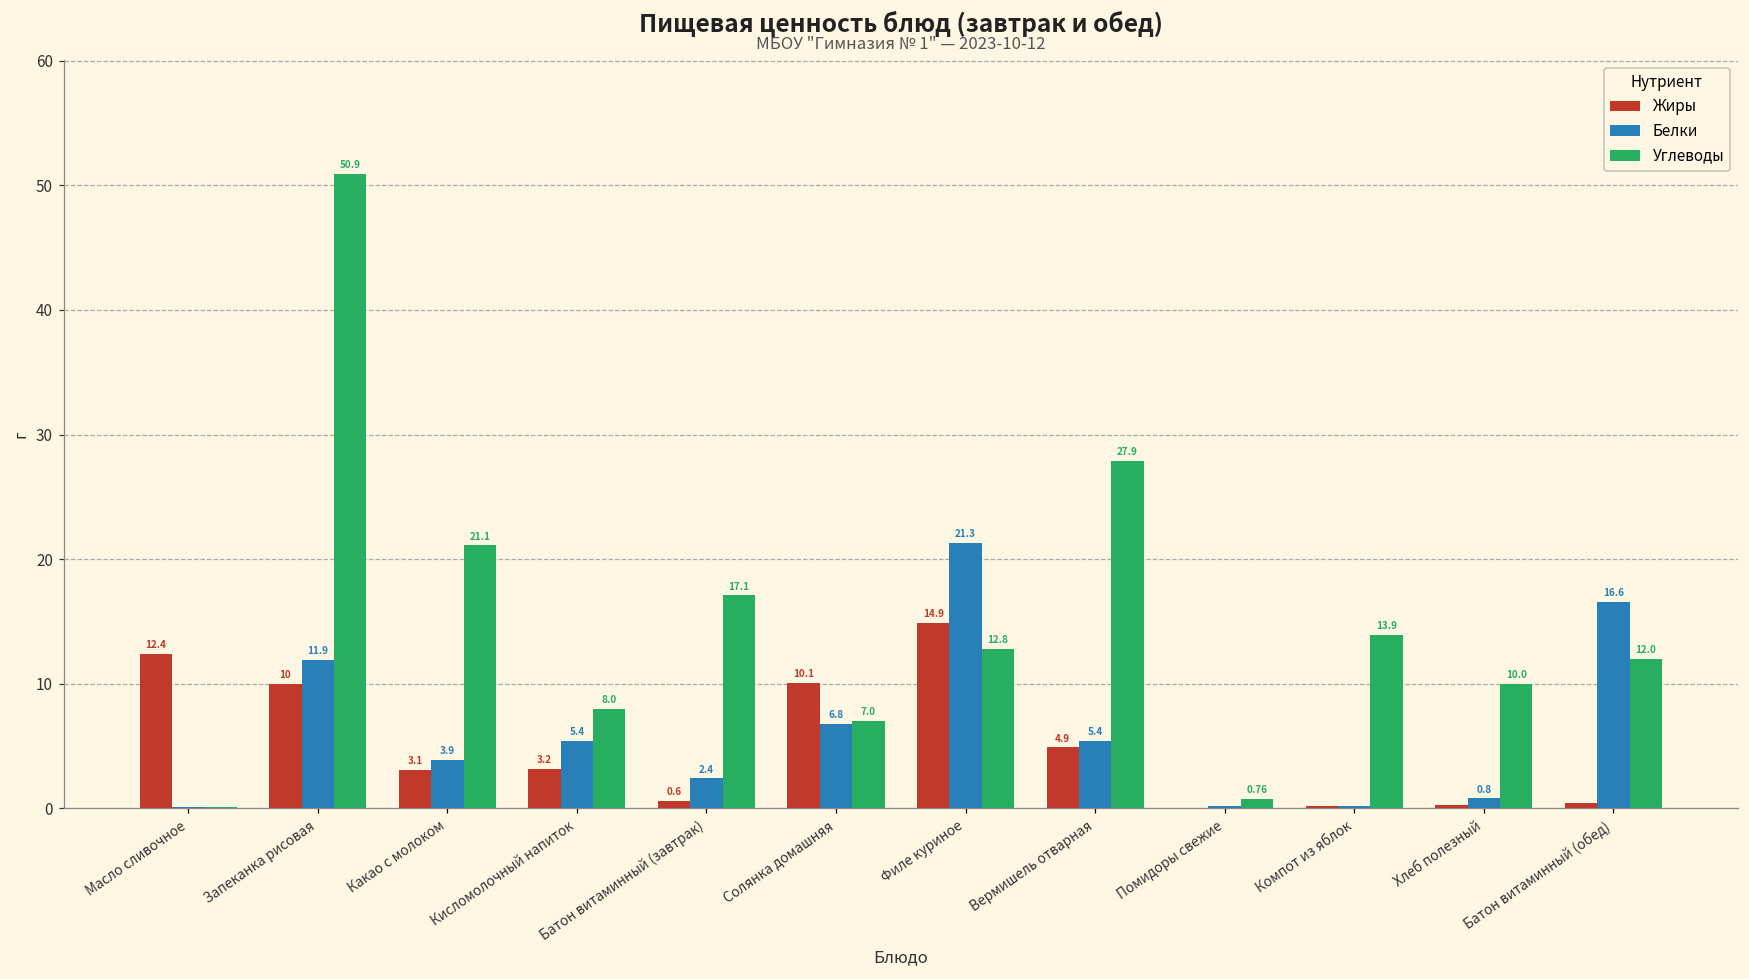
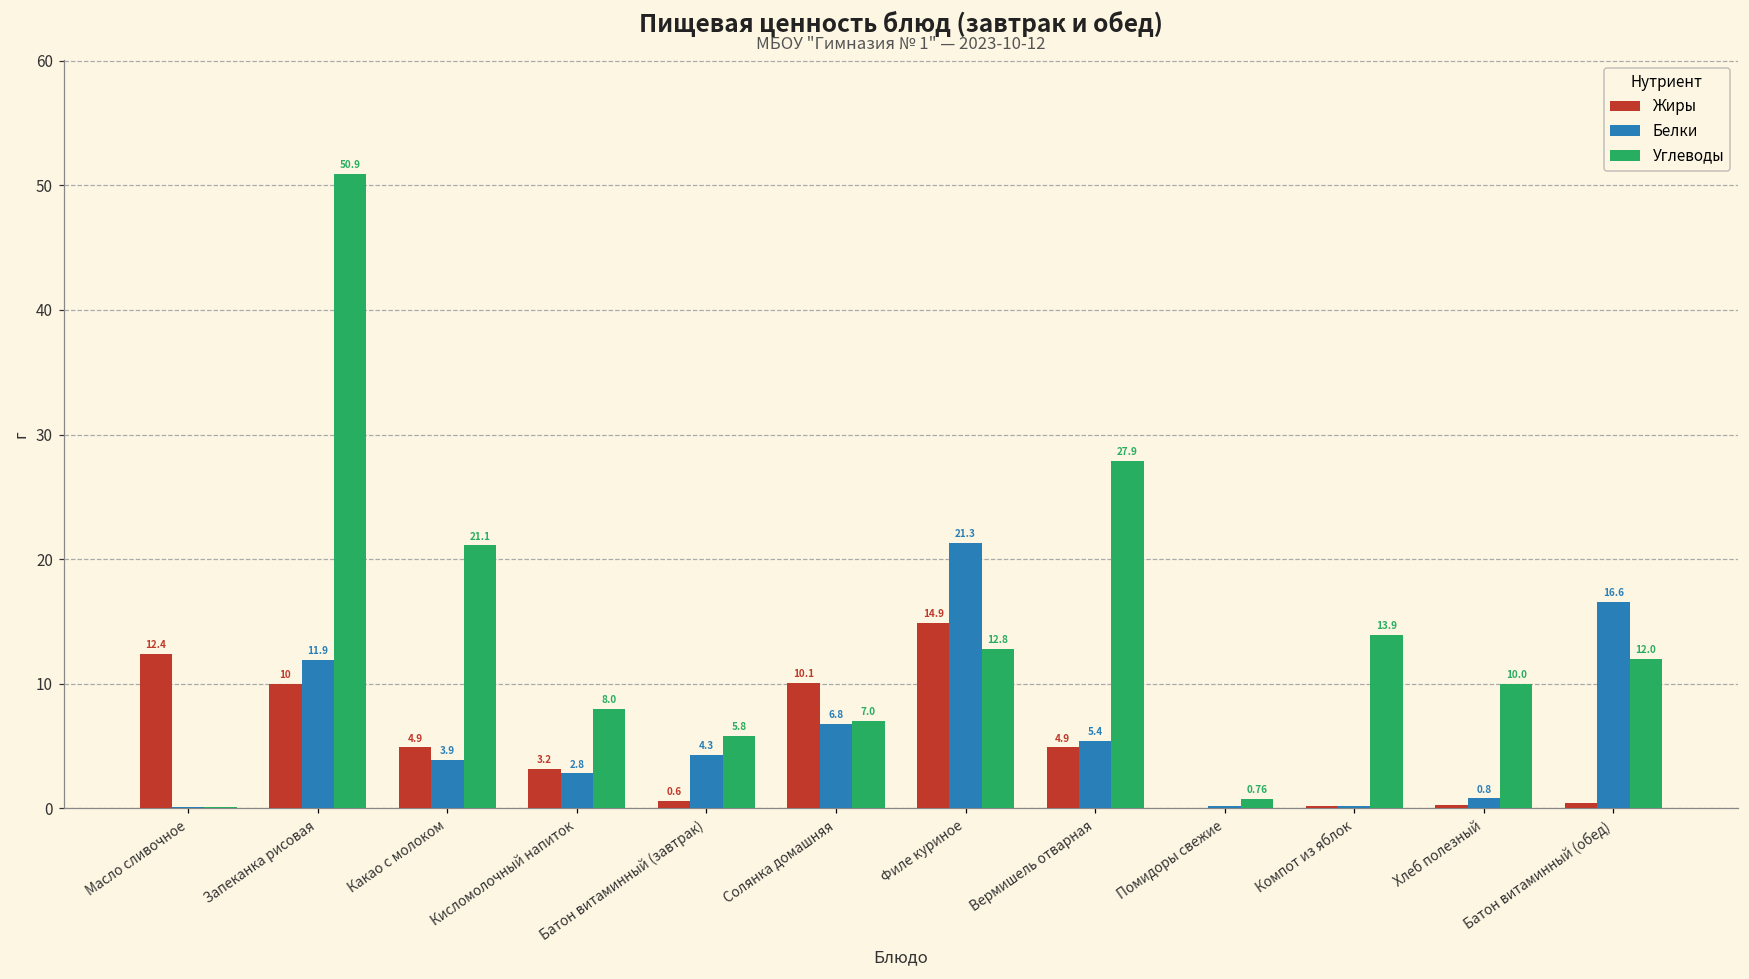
Жиры, Какао с молоком: 3.1 -> 4.9
Белки, Кисломолочный напиток: 5.4 -> 2.8
Белки, Батон витаминный (завтрак): 2.4 -> 4.3
Углеводы, Батон витаминный (завтрак): 17.1 -> 5.8
